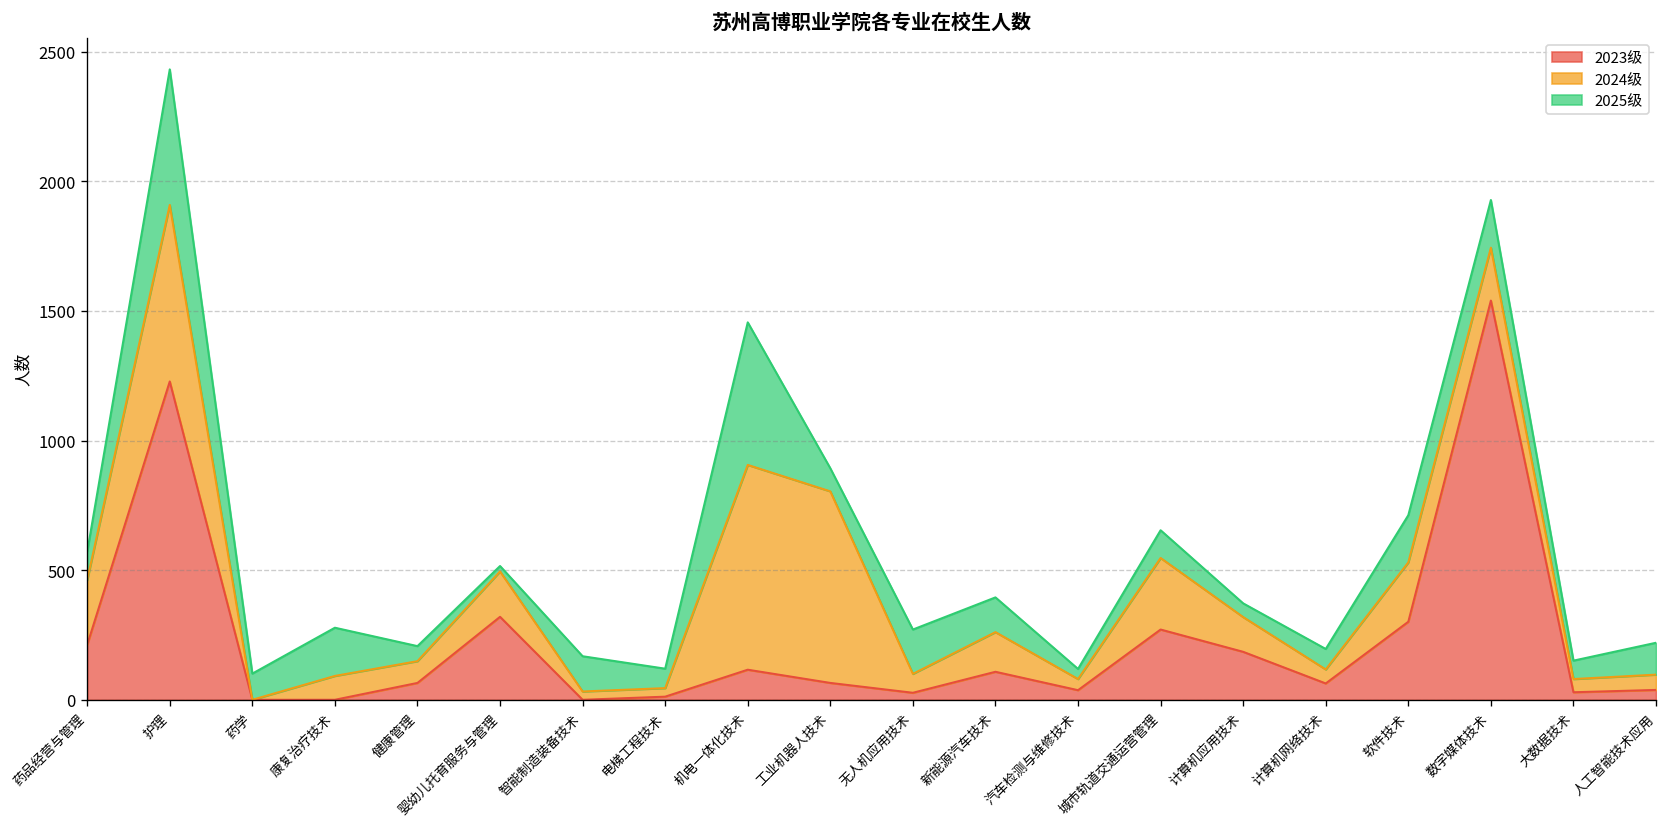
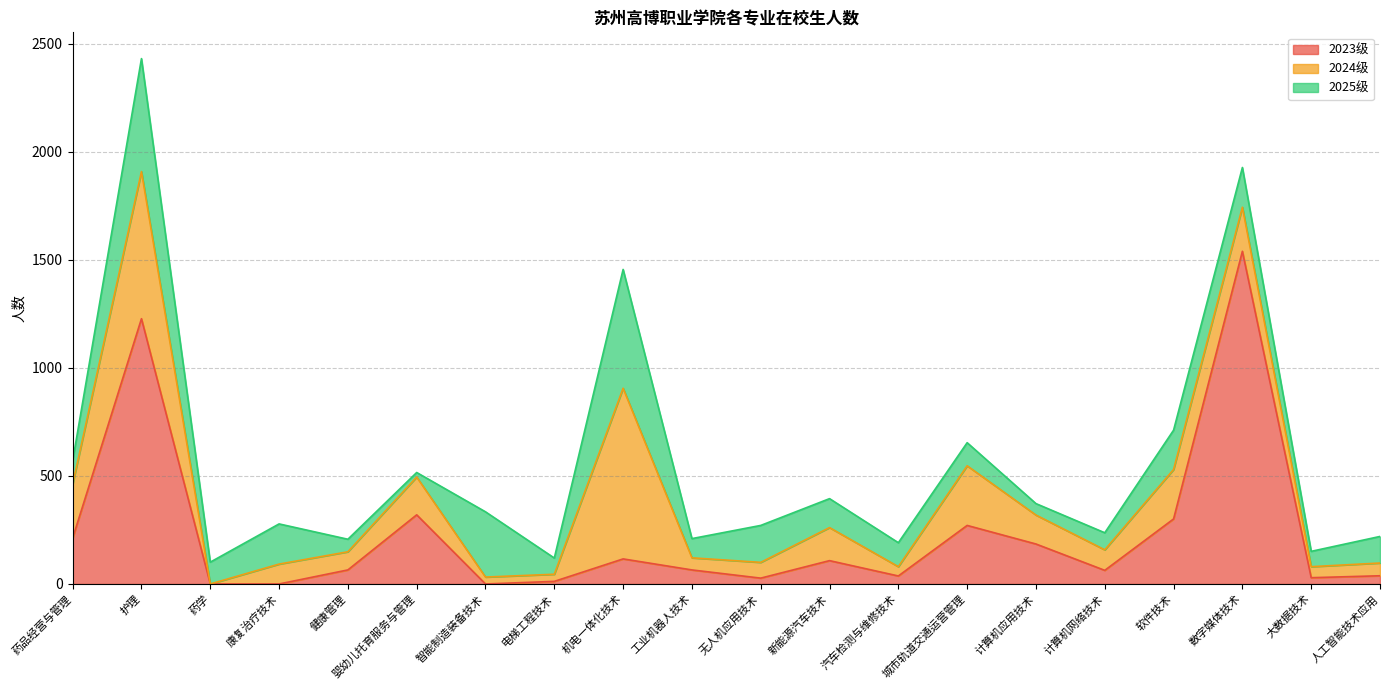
2025级, 智能制造装备技术: 140 -> 300
2024级, 工业机器人技术: 740 -> 60
2025级, 汽车检测与维修技术: 40 -> 110
2024级, 计算机网络技术: 50 -> 100
